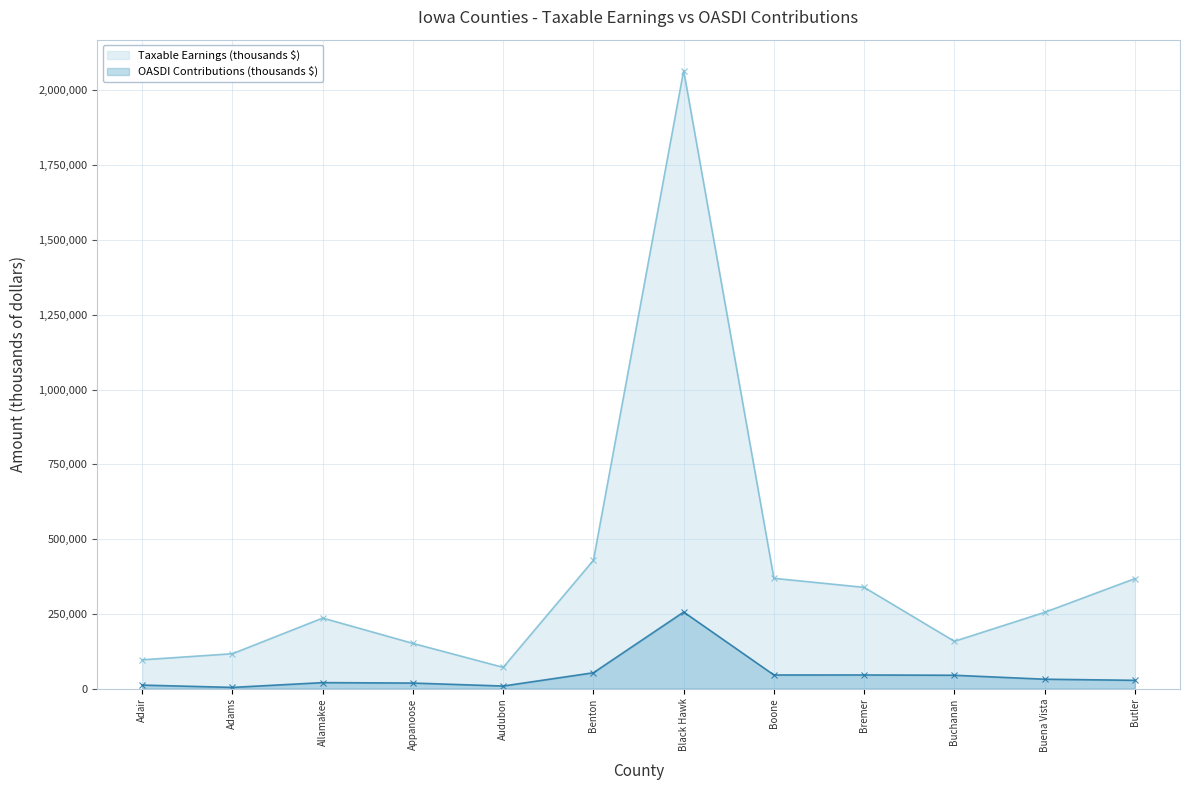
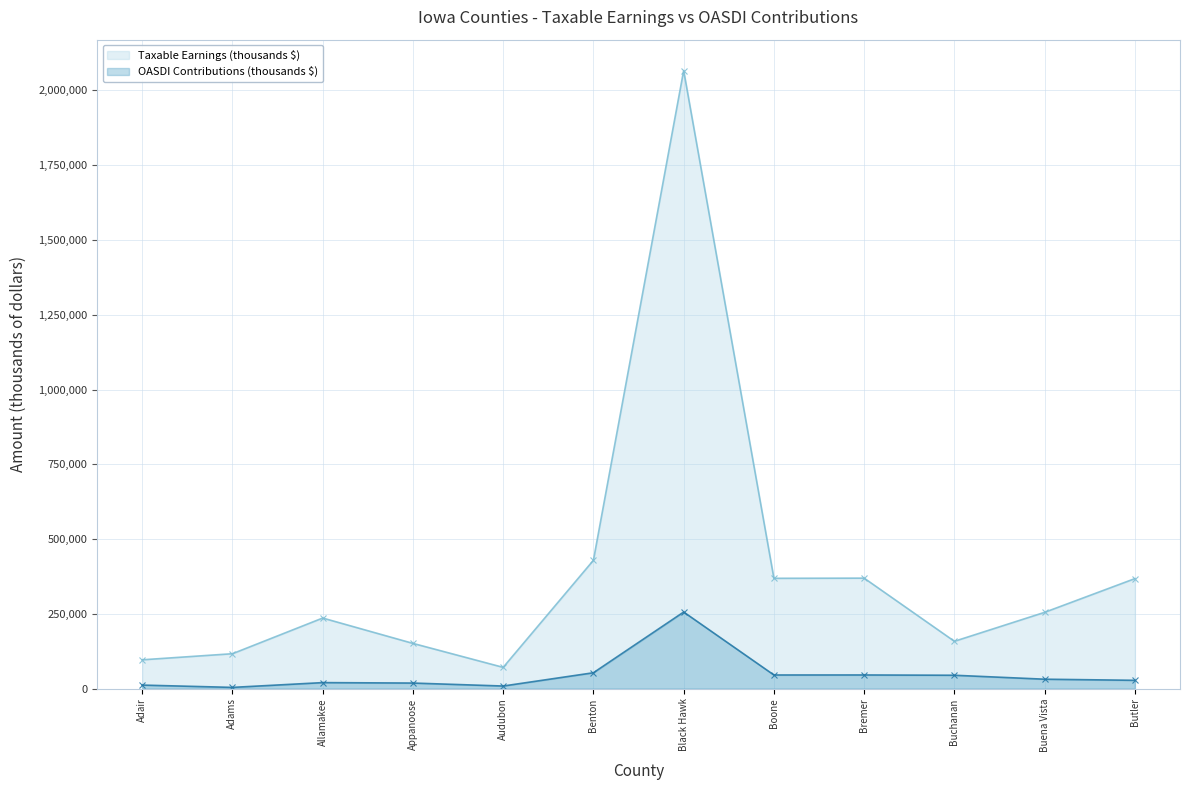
Taxable Earnings (thousands $), Bremer: 340,000 -> 370,000
